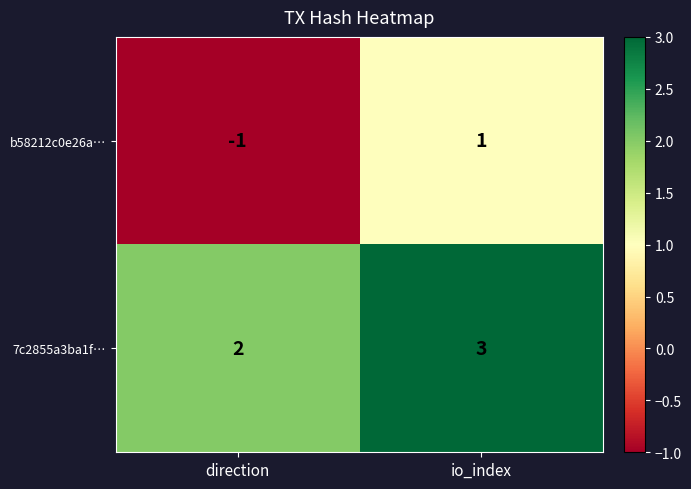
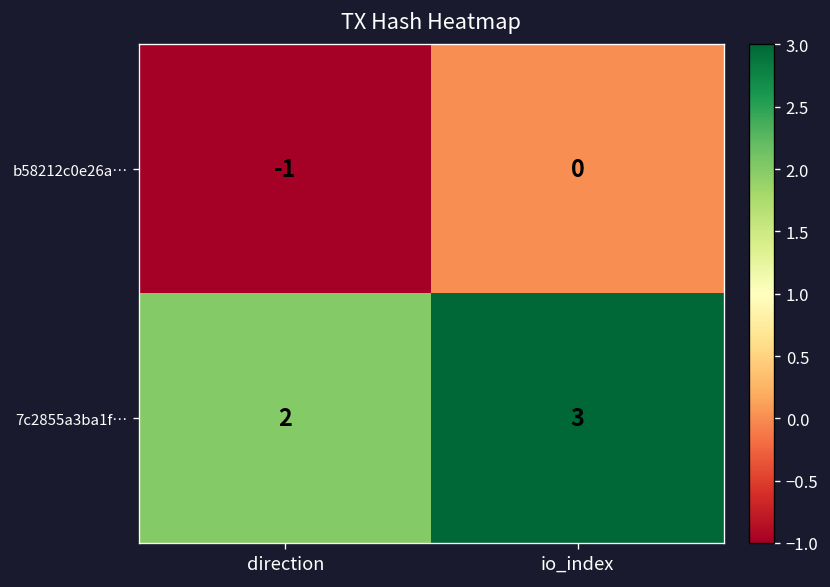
b58212c0e26a…, io_index: 1 -> 0
